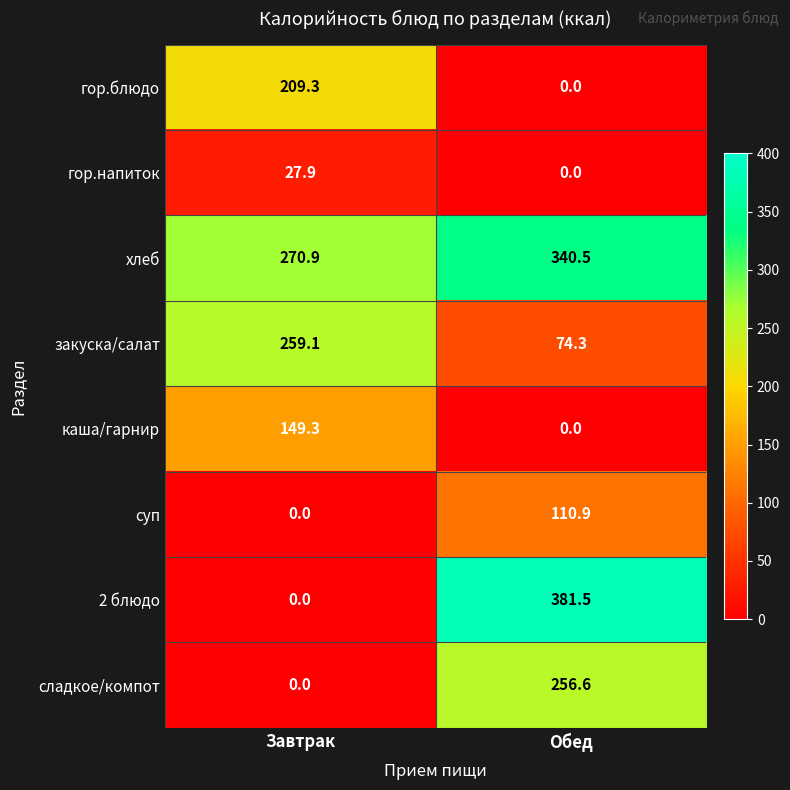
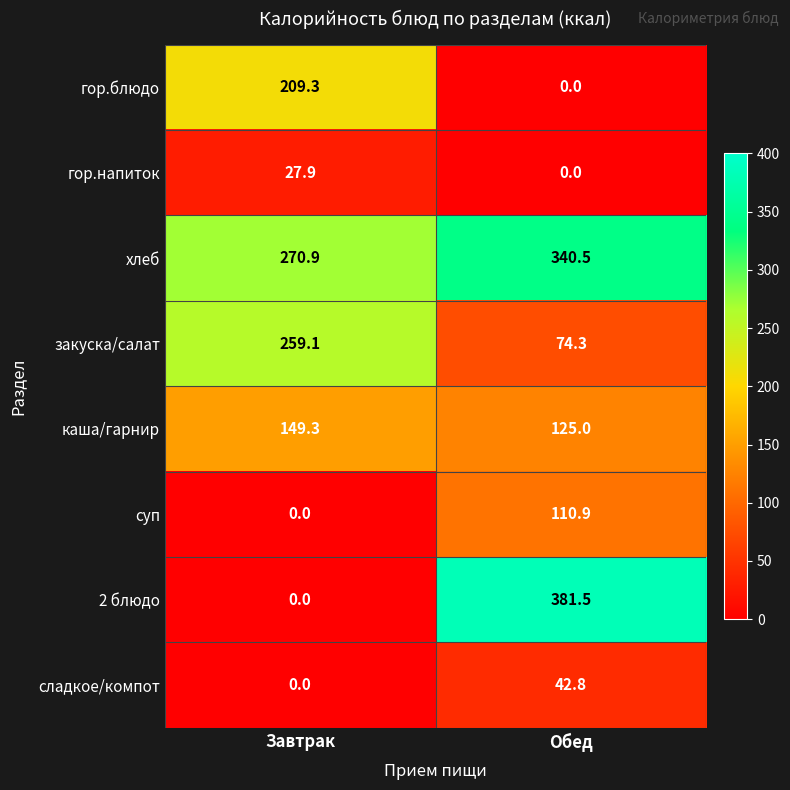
каша/гарнир, Обед: 0.0 -> 125.0
сладкое/компот, Обед: 256.6 -> 42.8
